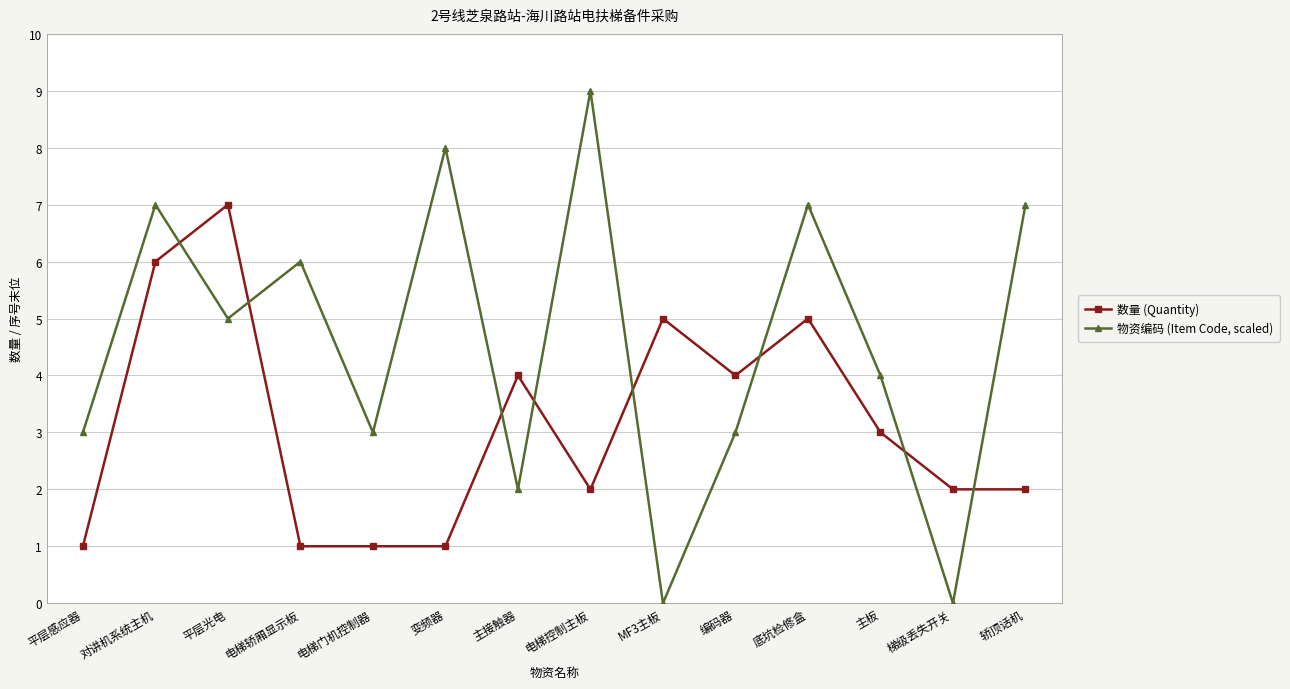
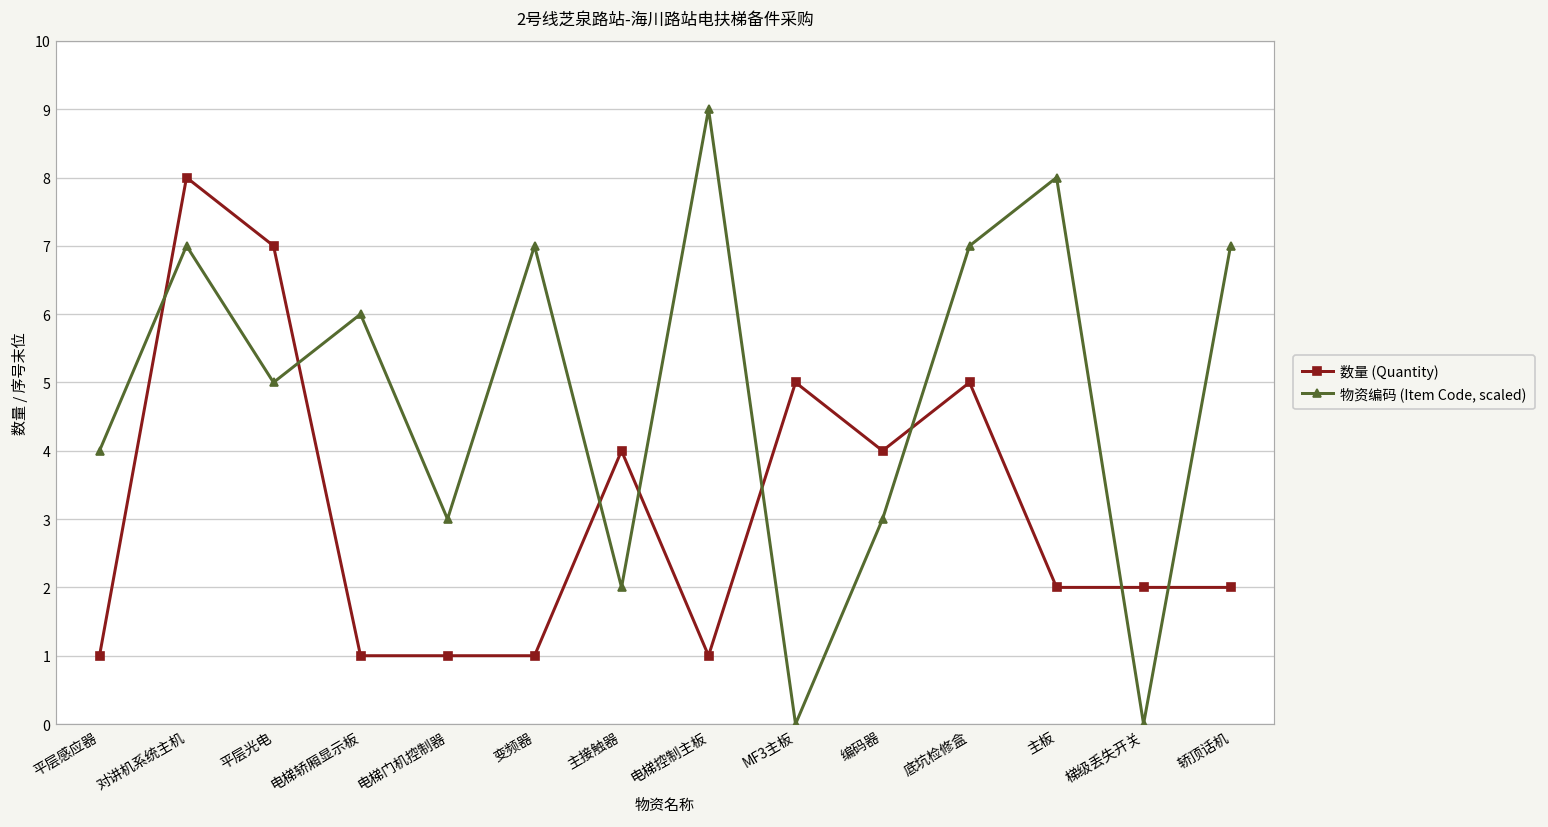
物资编码 (Item Code, scaled), 平层感应器: 3 -> 4
数量 (Quantity), 对讲机系统主机: 6 -> 8
物资编码 (Item Code, scaled), 变频器: 8 -> 7
数量 (Quantity), 电梯控制主板: 2 -> 1
数量 (Quantity), 主板: 3 -> 2
物资编码 (Item Code, scaled), 主板: 4 -> 8
